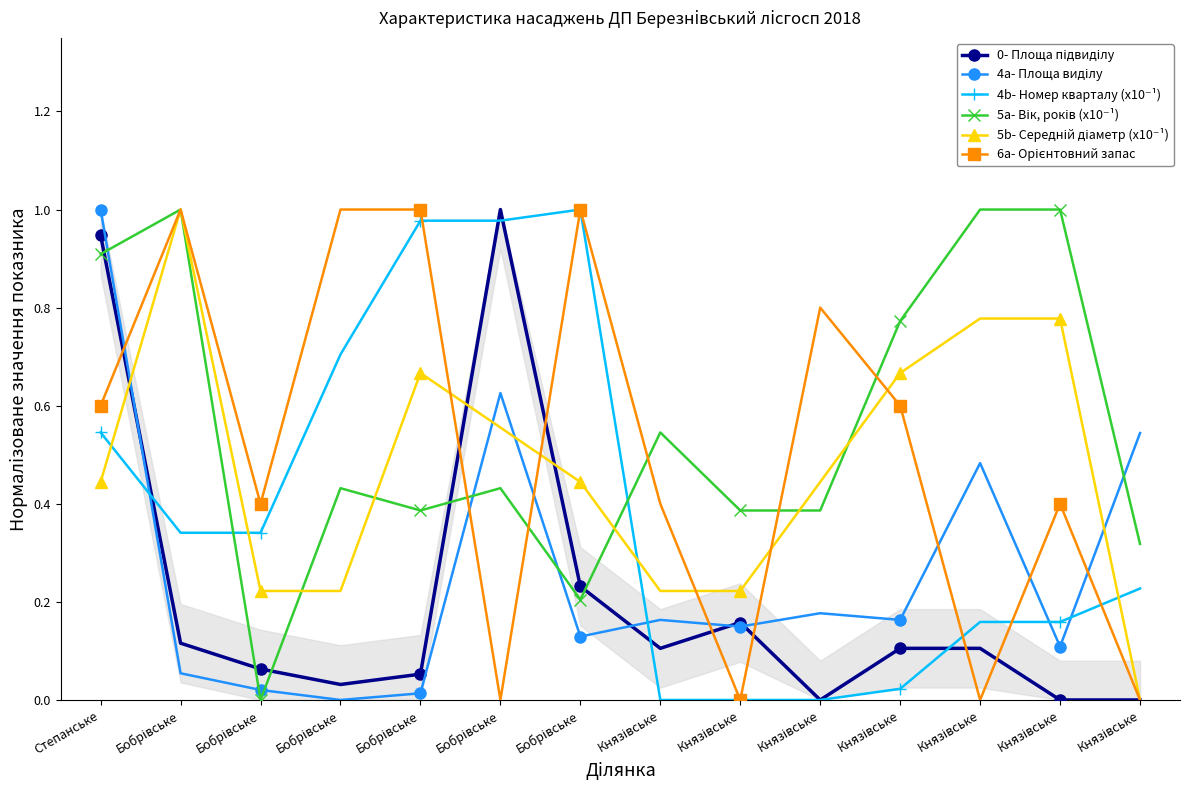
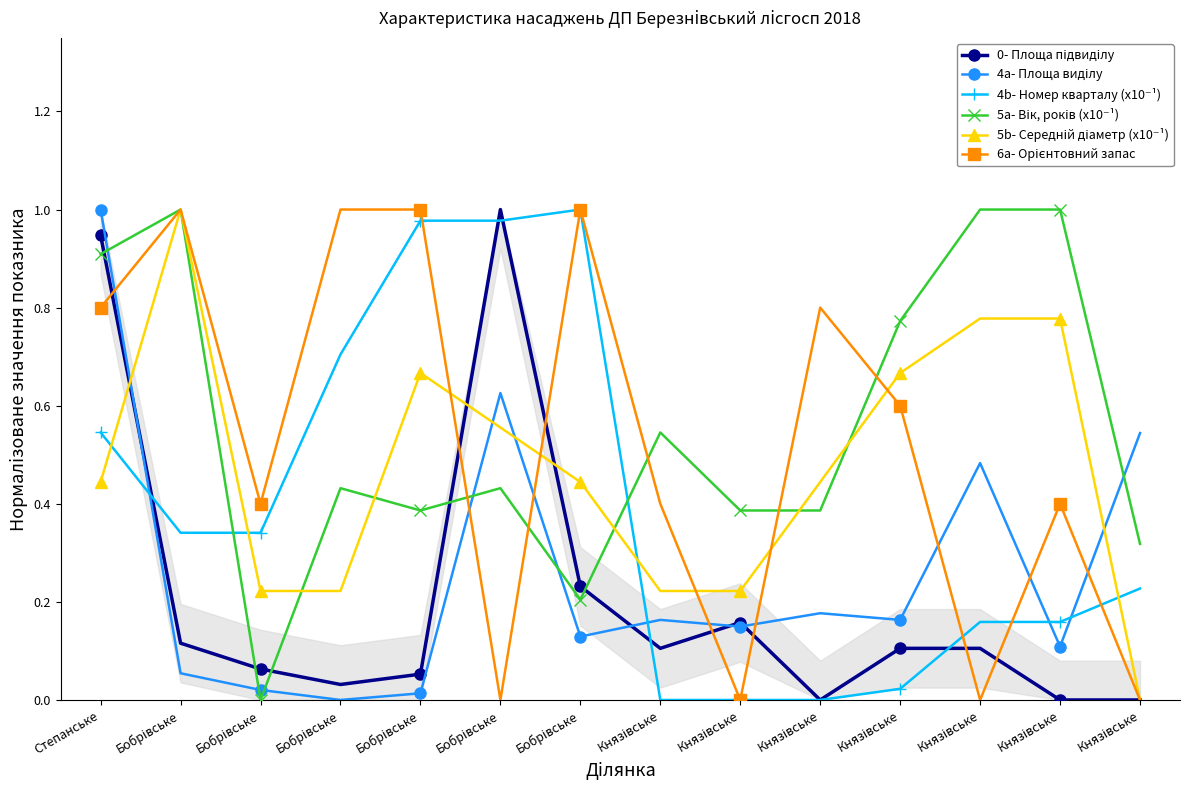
6a- Орієнтовний запас, Степанське: 0.60 -> 0.80
